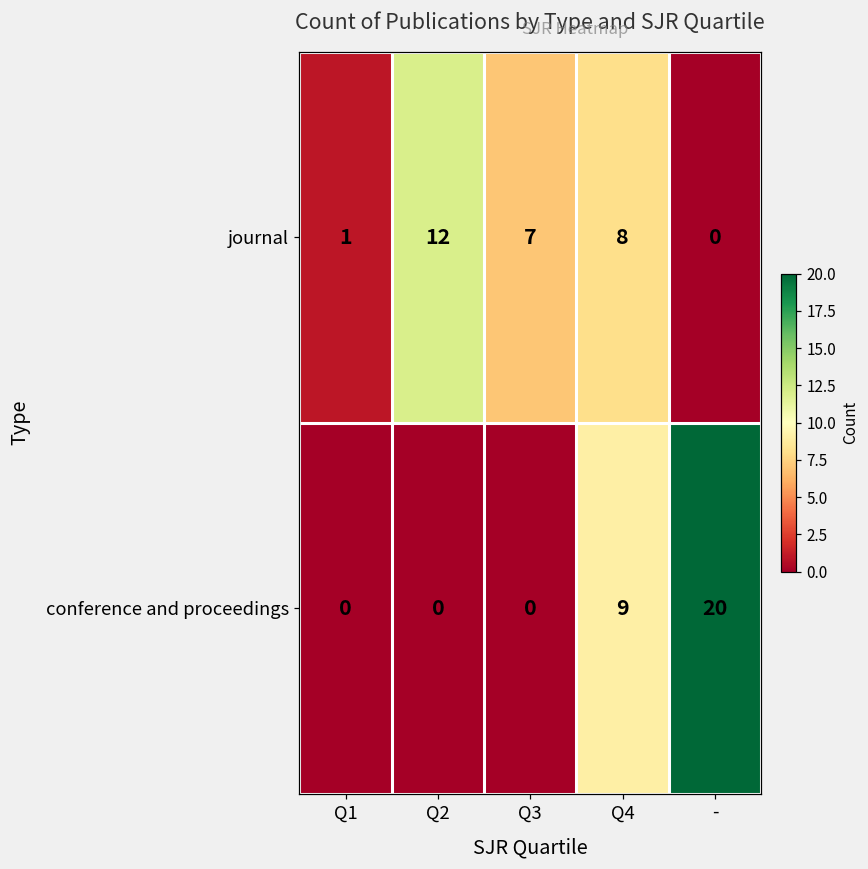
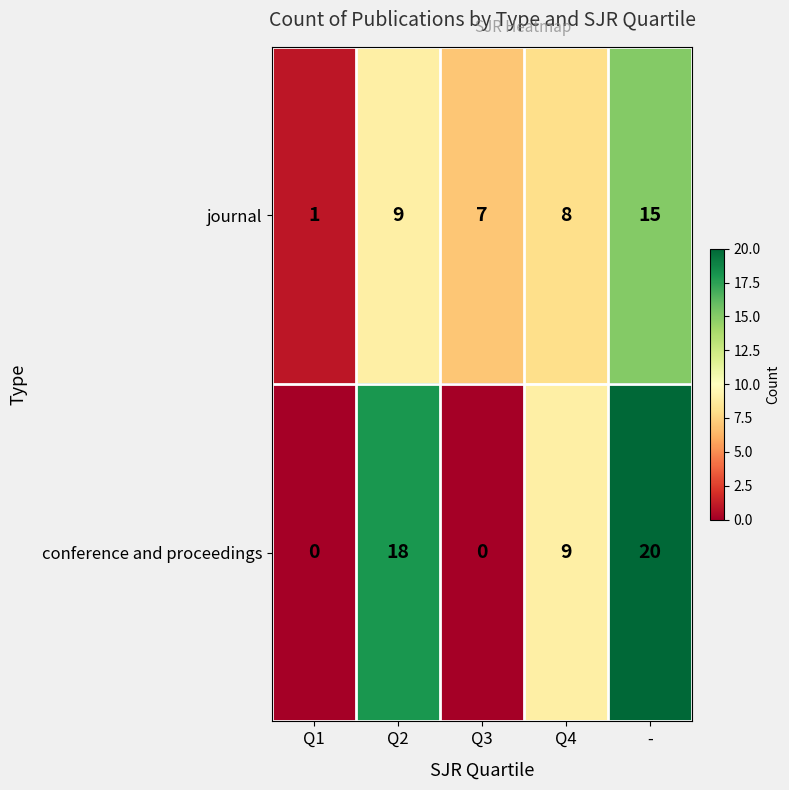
journal, Q2: 12 -> 9
journal, -: 0 -> 15
conference and proceedings, Q2: 0 -> 18
